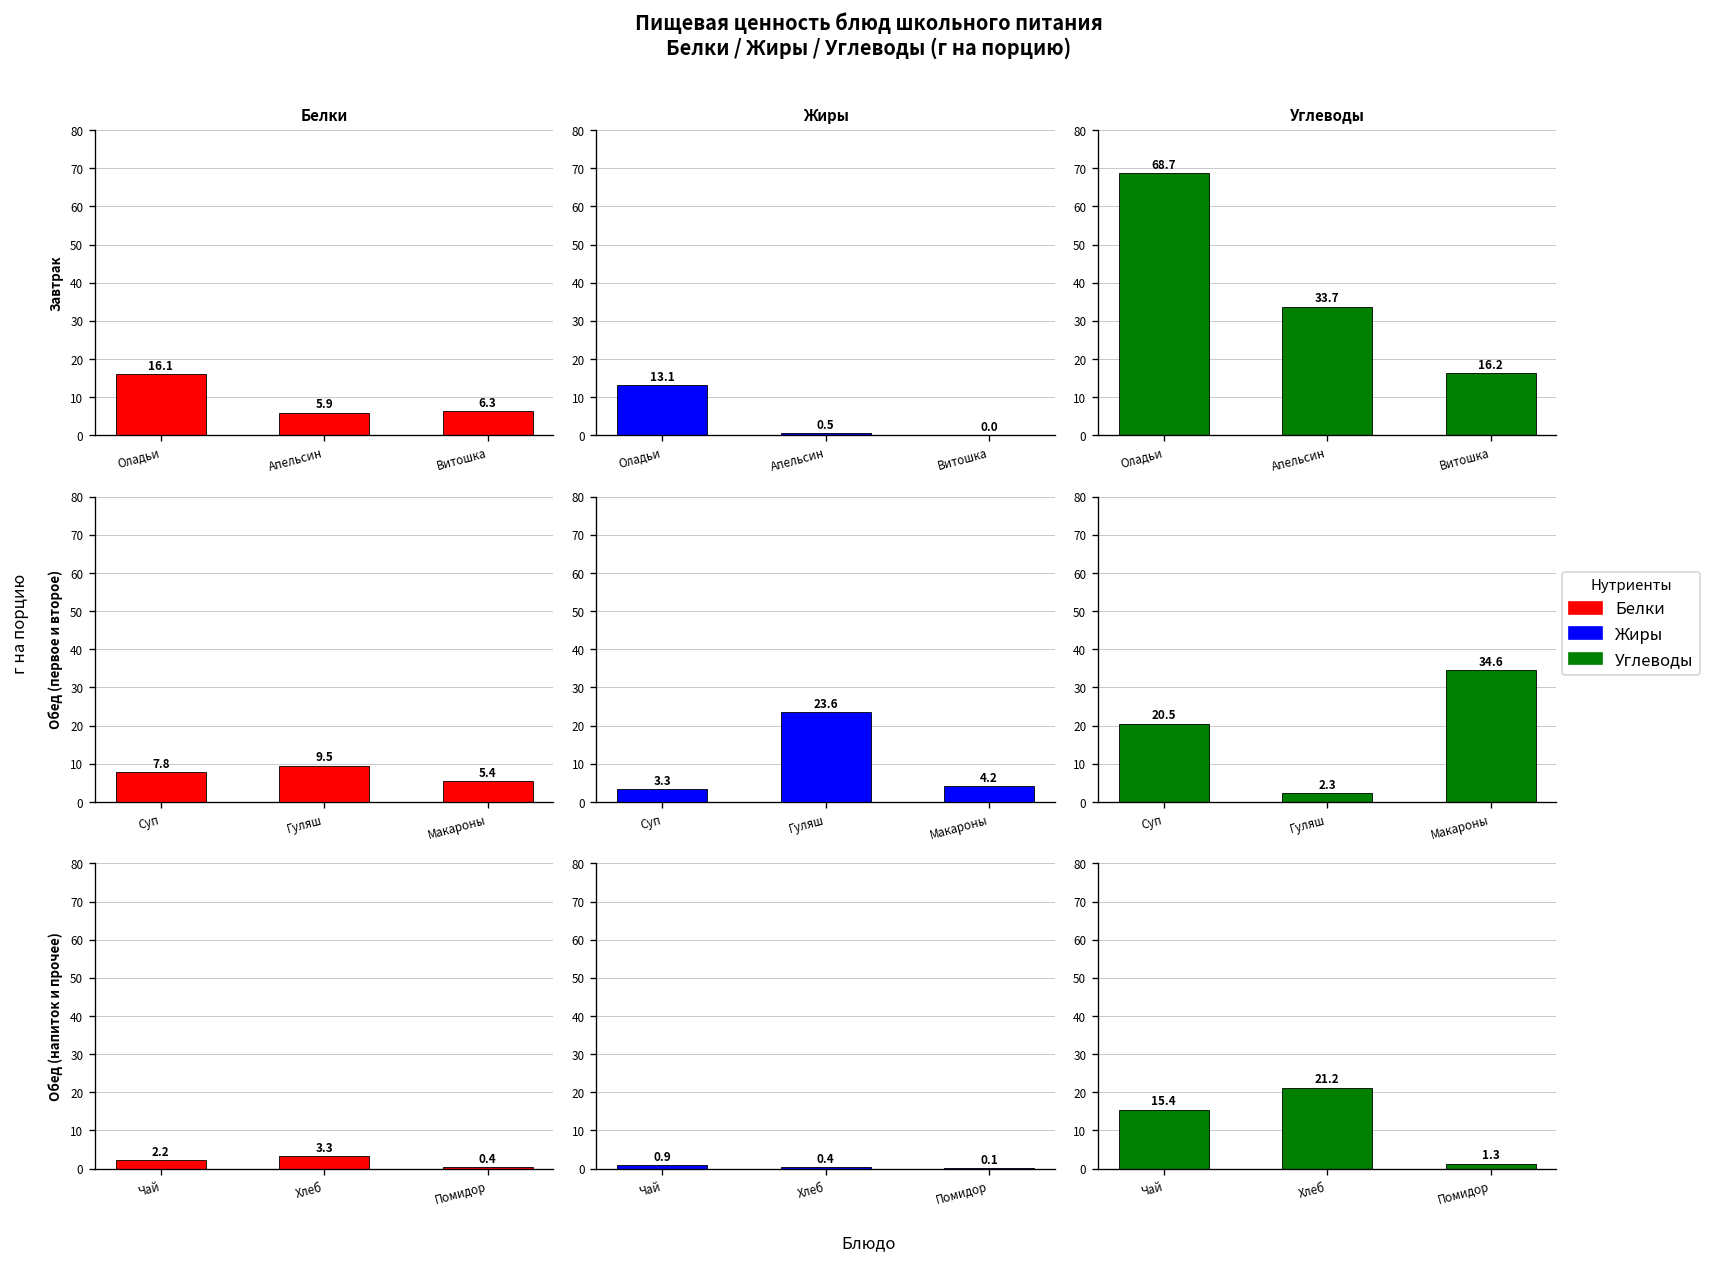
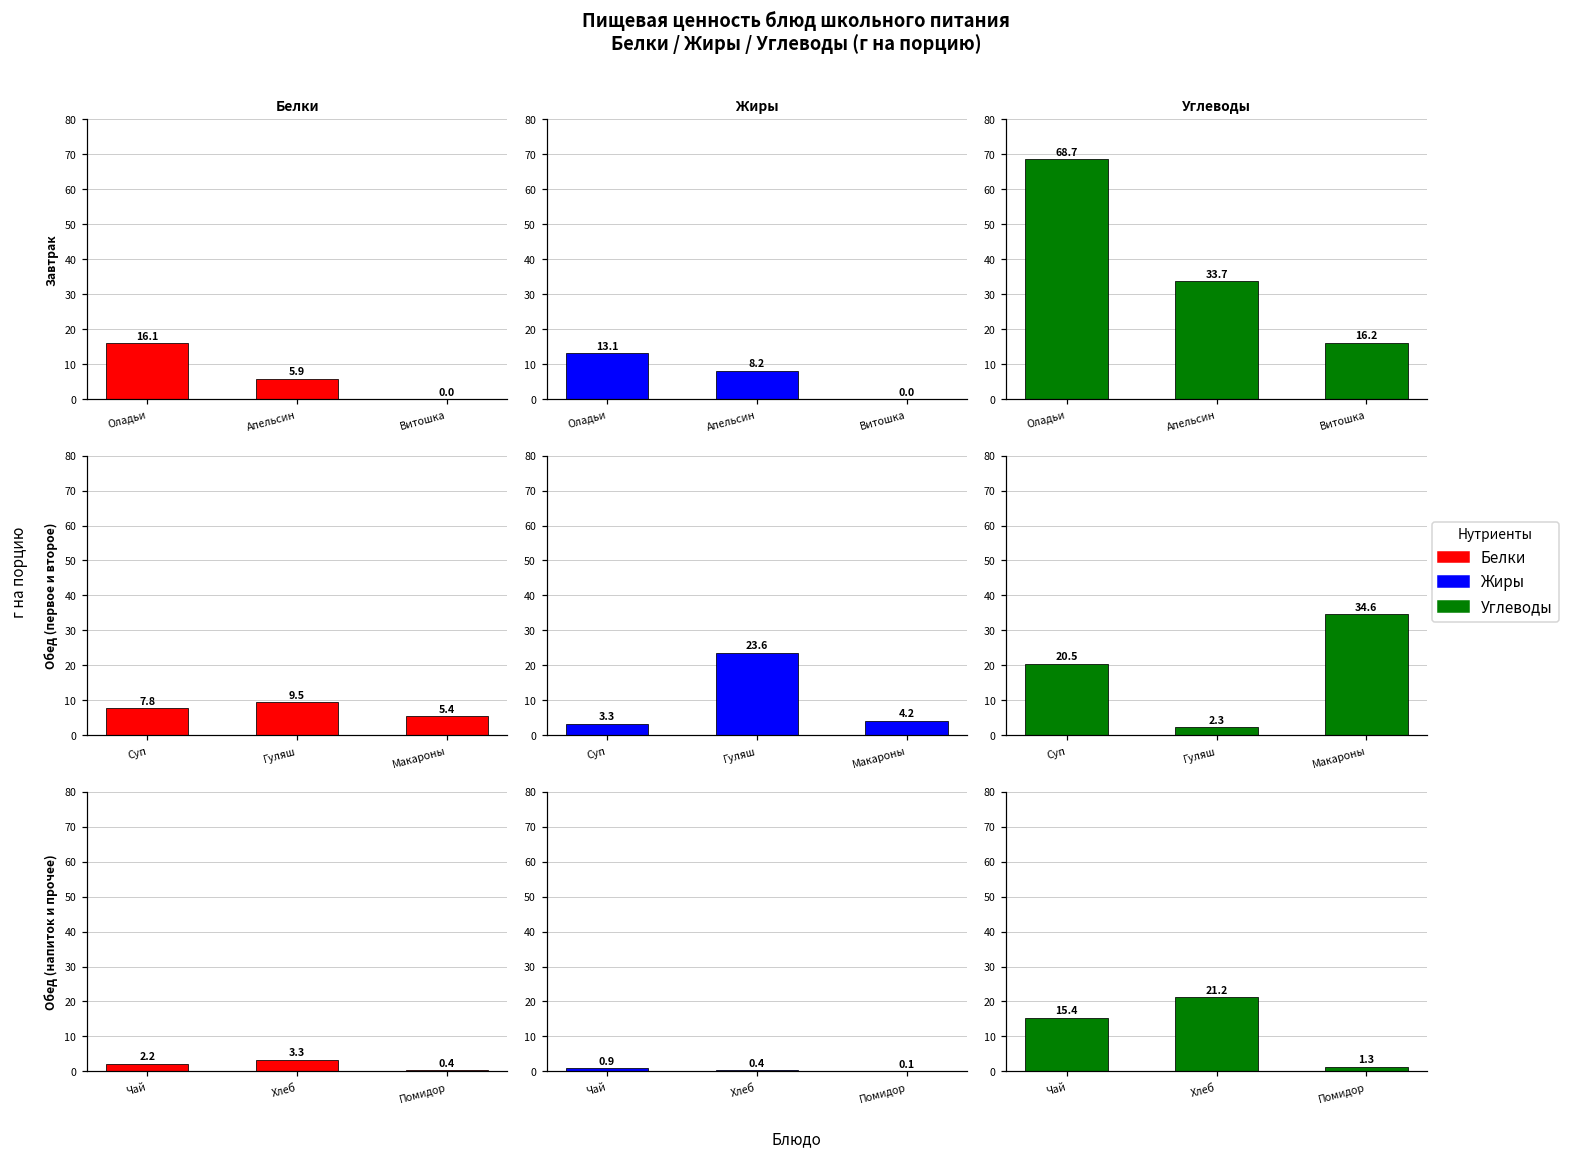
Белки, Витошка: 6.3 -> 0.0
Жиры, Апельсин: 0.5 -> 8.2
